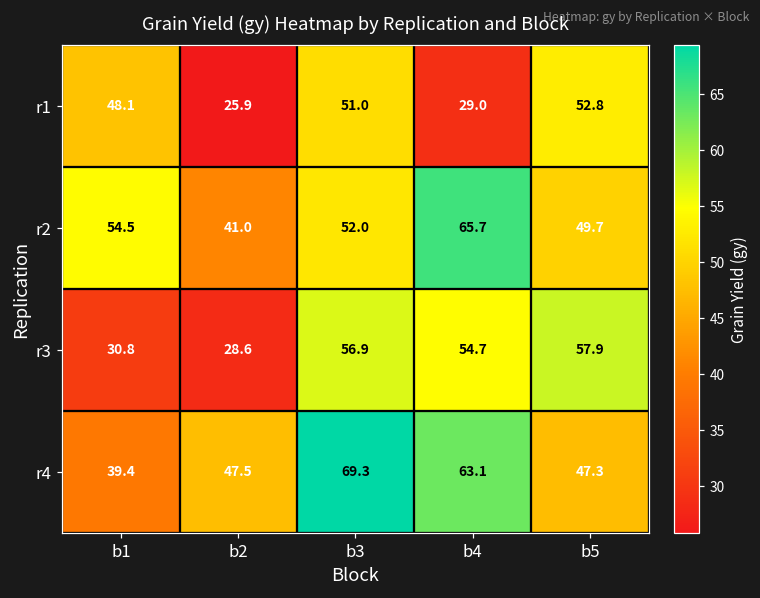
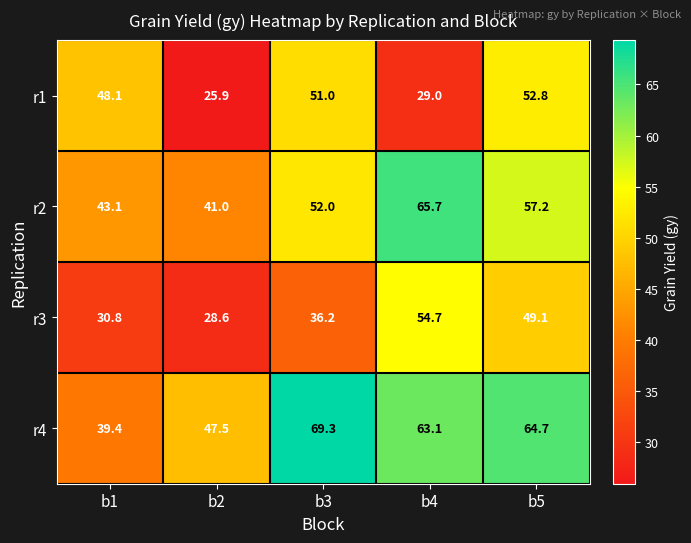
r2, b1: 54.5 -> 43.1
r2, b5: 49.7 -> 57.2
r3, b3: 56.9 -> 36.2
r3, b5: 57.9 -> 49.1
r4, b5: 47.3 -> 64.7
